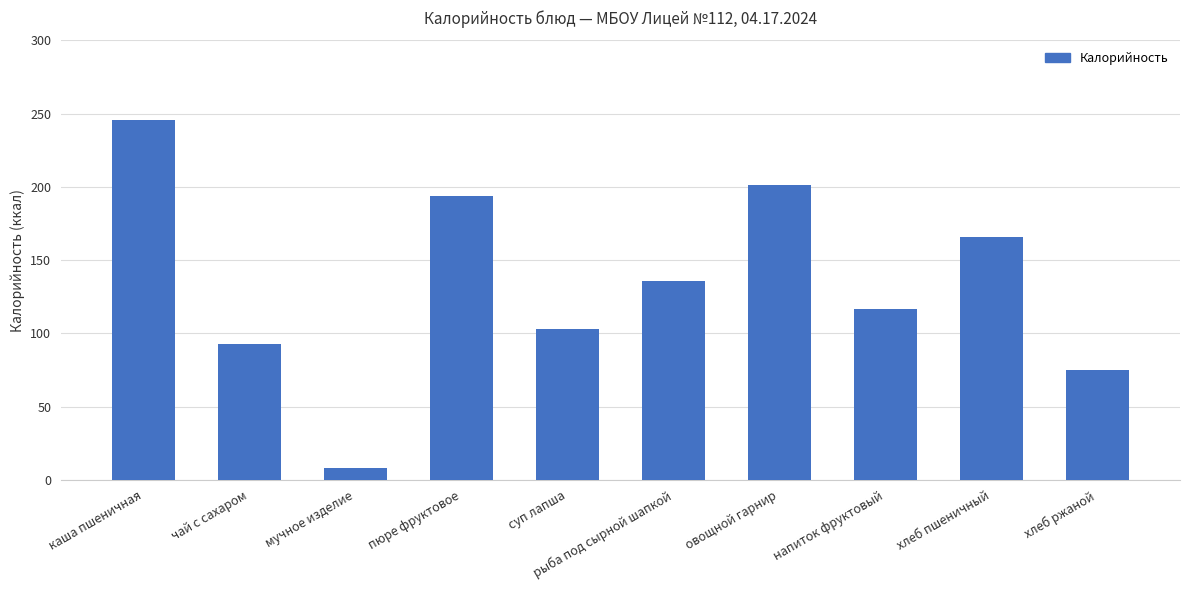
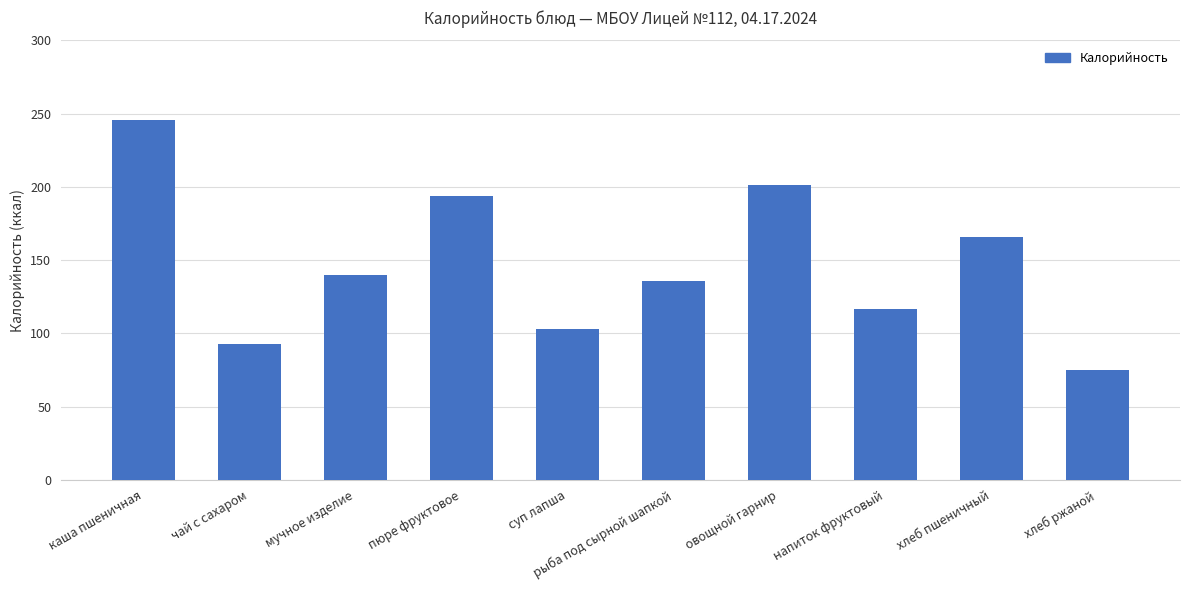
мучное изделие: 8 -> 140
